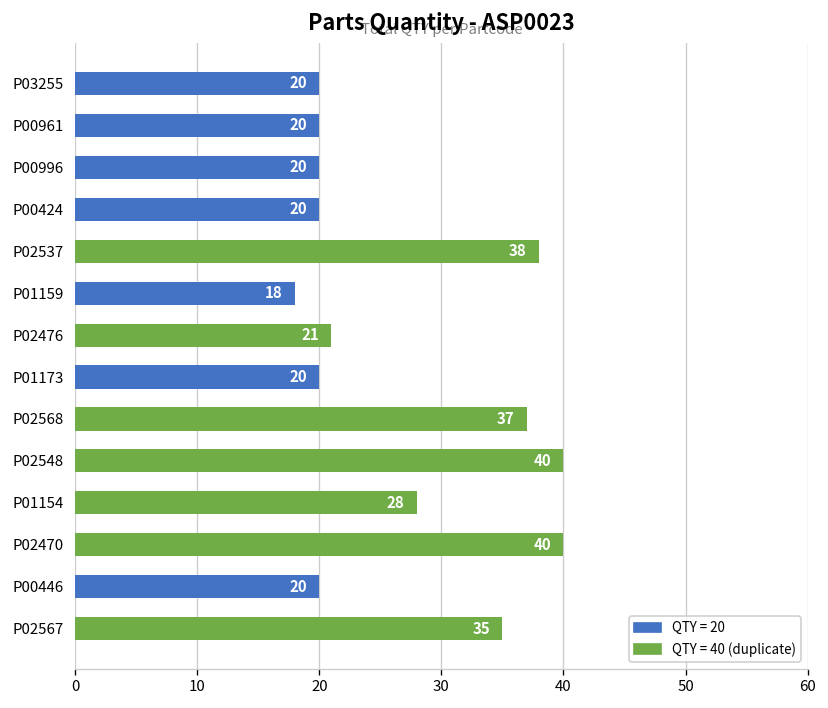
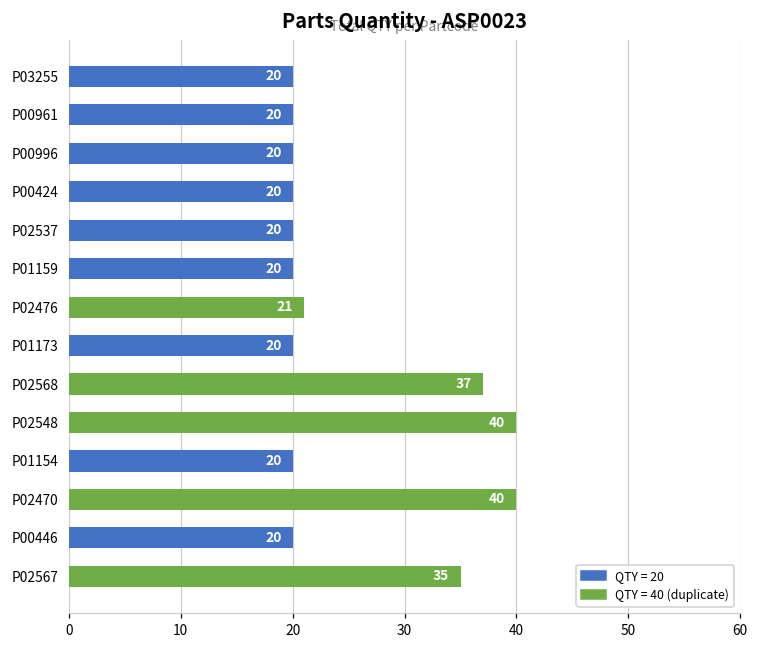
P02537: 38 -> 20
P01159: 18 -> 20
P01154: 28 -> 20
